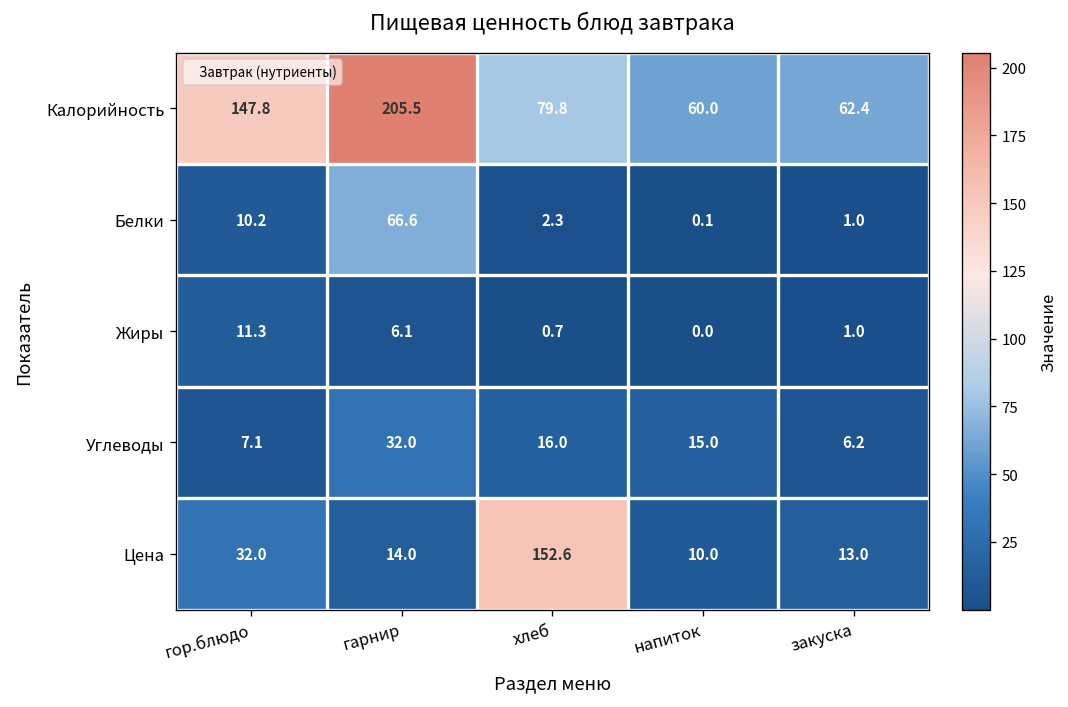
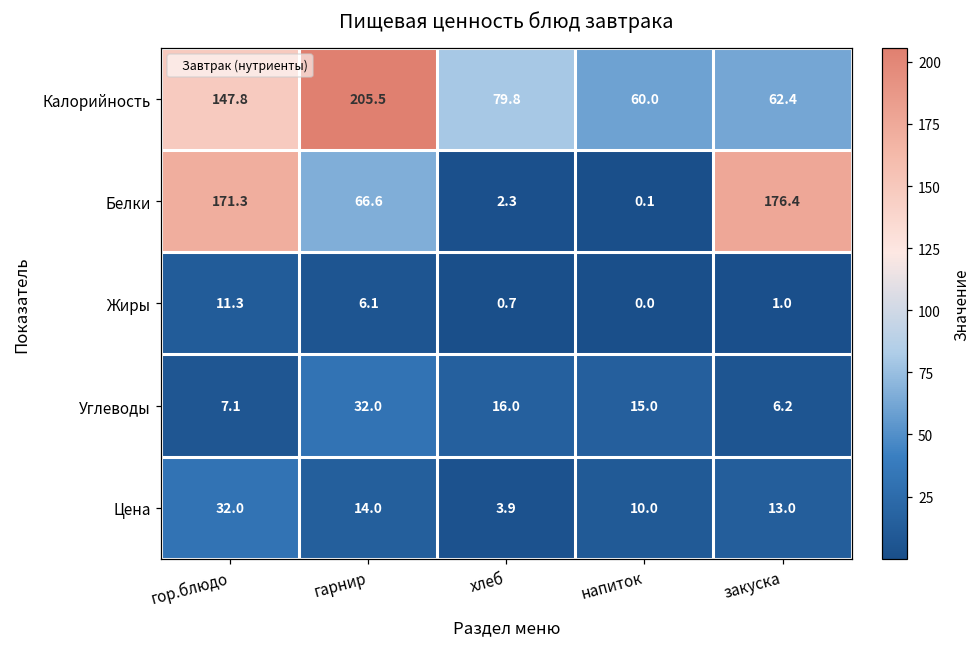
Белки, гор.блюдо: 10.2 -> 171.3
Белки, закуска: 1.0 -> 176.4
Цена, хлеб: 152.6 -> 3.9
